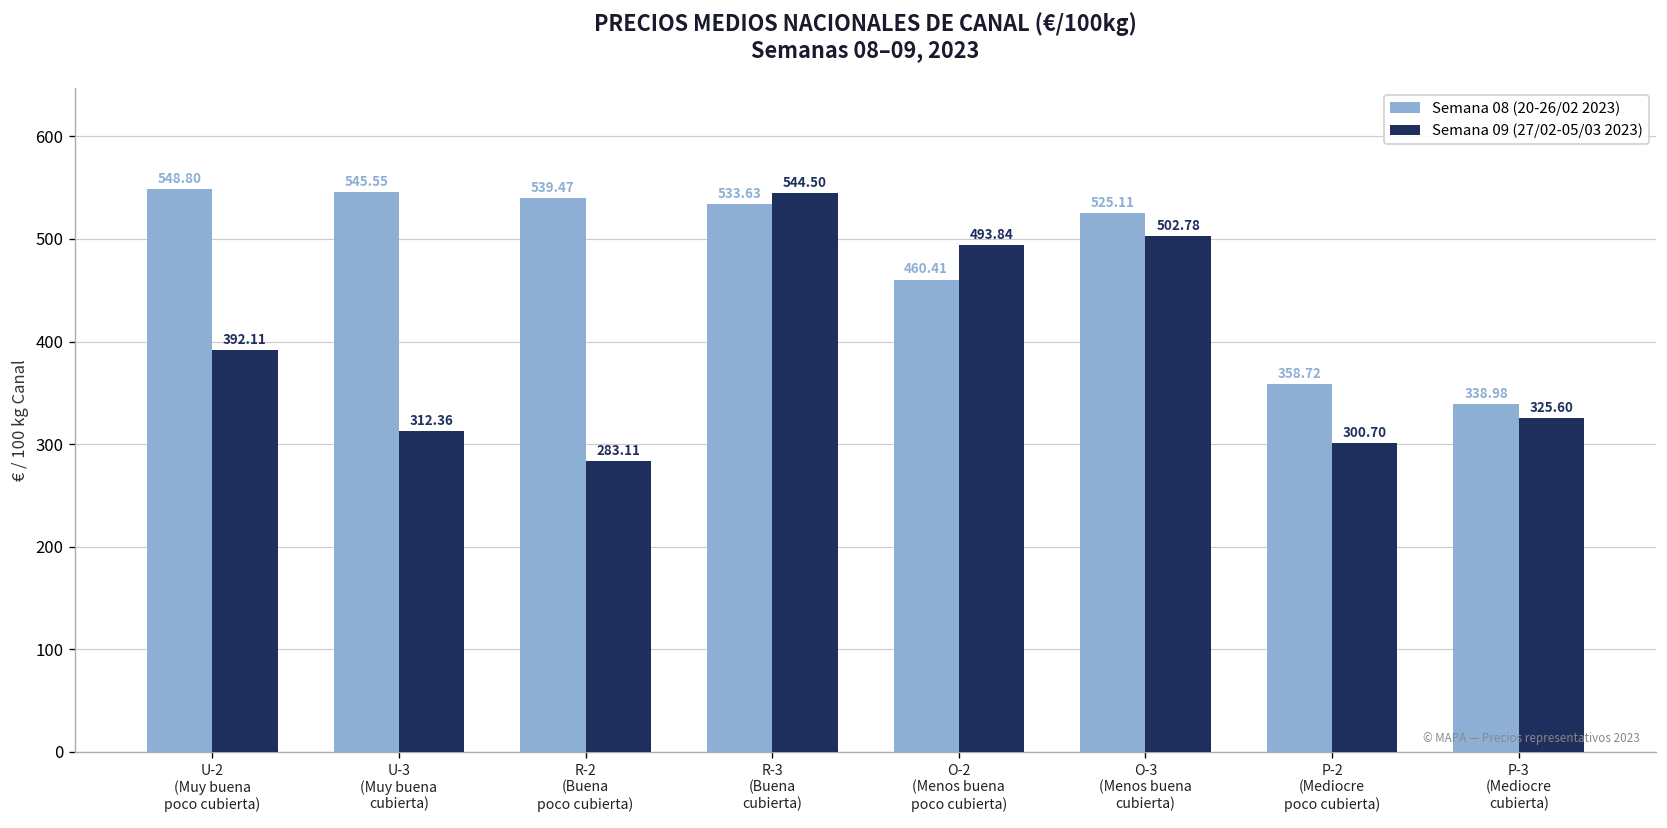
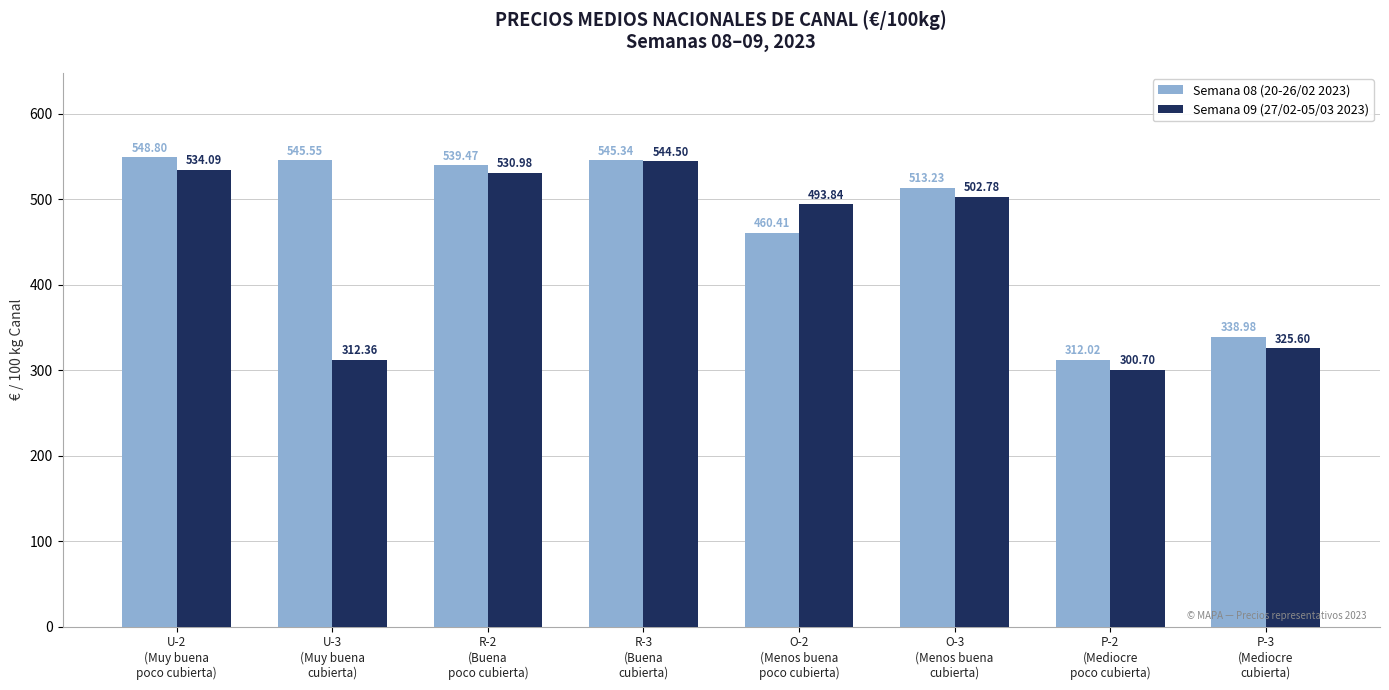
Semana 09 (27/02-05/03 2023), U-2 (Muy buena poco cubierta): 392.11 -> 534.09
Semana 09 (27/02-05/03 2023), R-2 (Buena poco cubierta): 283.11 -> 530.98
Semana 08 (20-26/02 2023), R-3 (Buena cubierta): 533.63 -> 545.34
Semana 08 (20-26/02 2023), O-3 (Menos buena cubierta): 525.11 -> 513.23
Semana 08 (20-26/02 2023), P-2 (Mediocre poco cubierta): 358.72 -> 312.02
